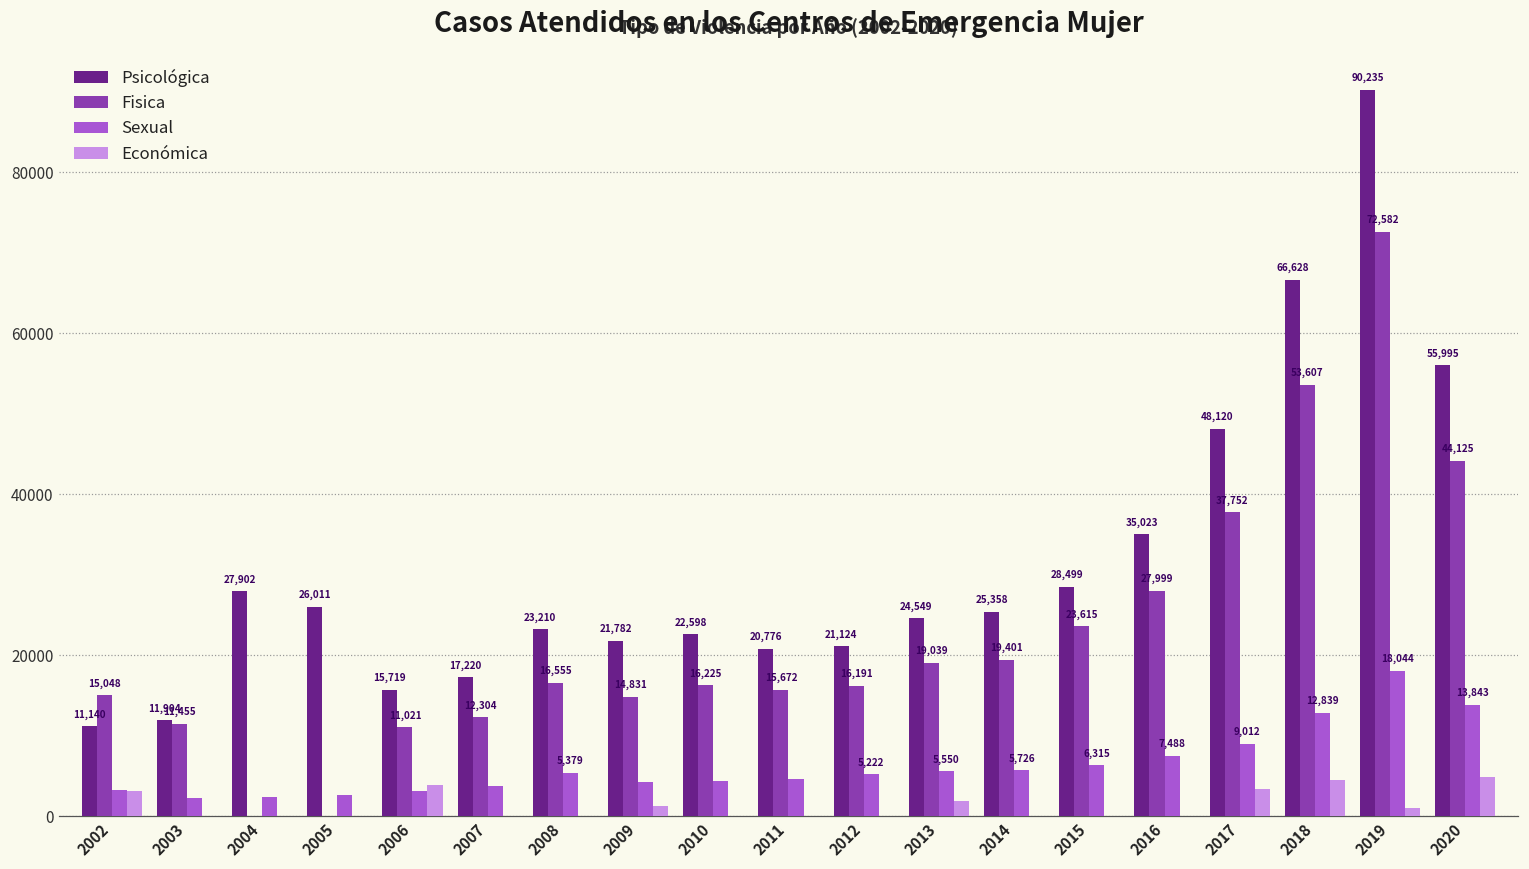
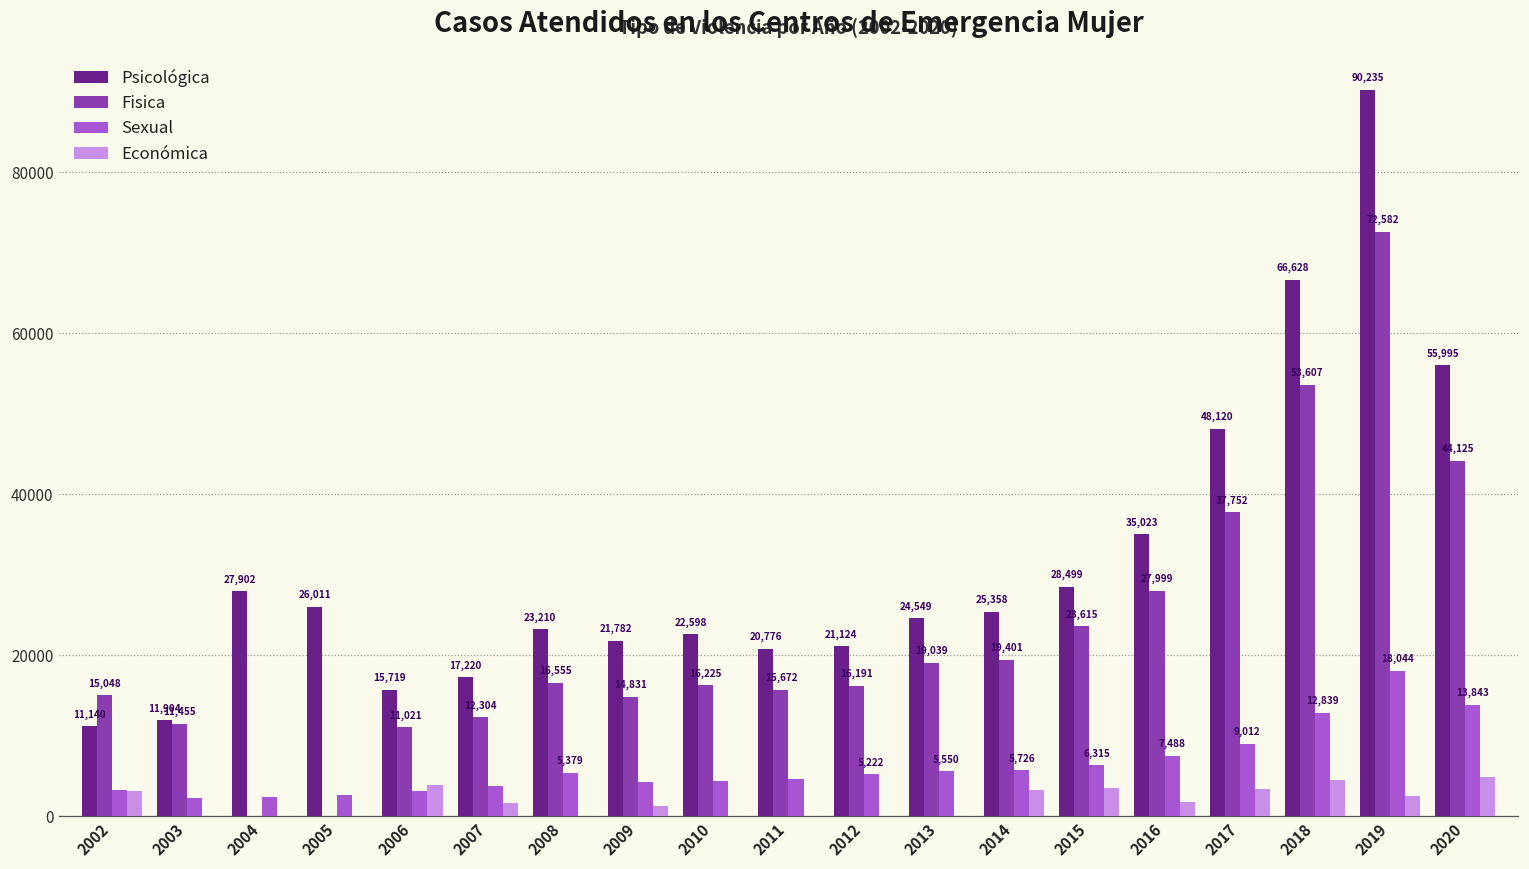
Económica, 2007: 0 -> 2000
Económica, 2013: 2000 -> 0
Económica, 2014: 0 -> 3000
Económica, 2015: 0 -> 3000
Económica, 2016: 0 -> 2000
Económica, 2019: 1000 -> 2000
